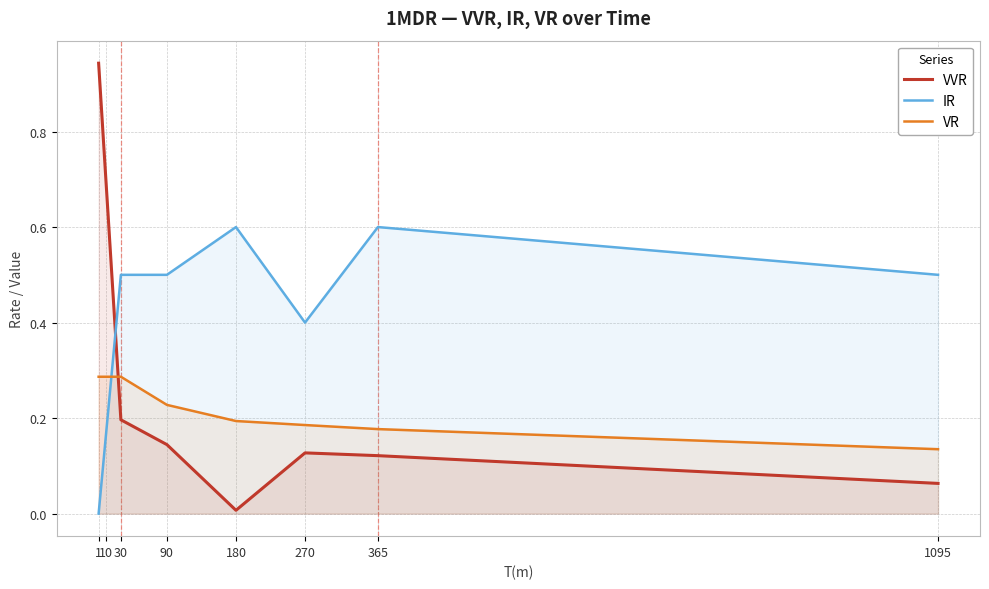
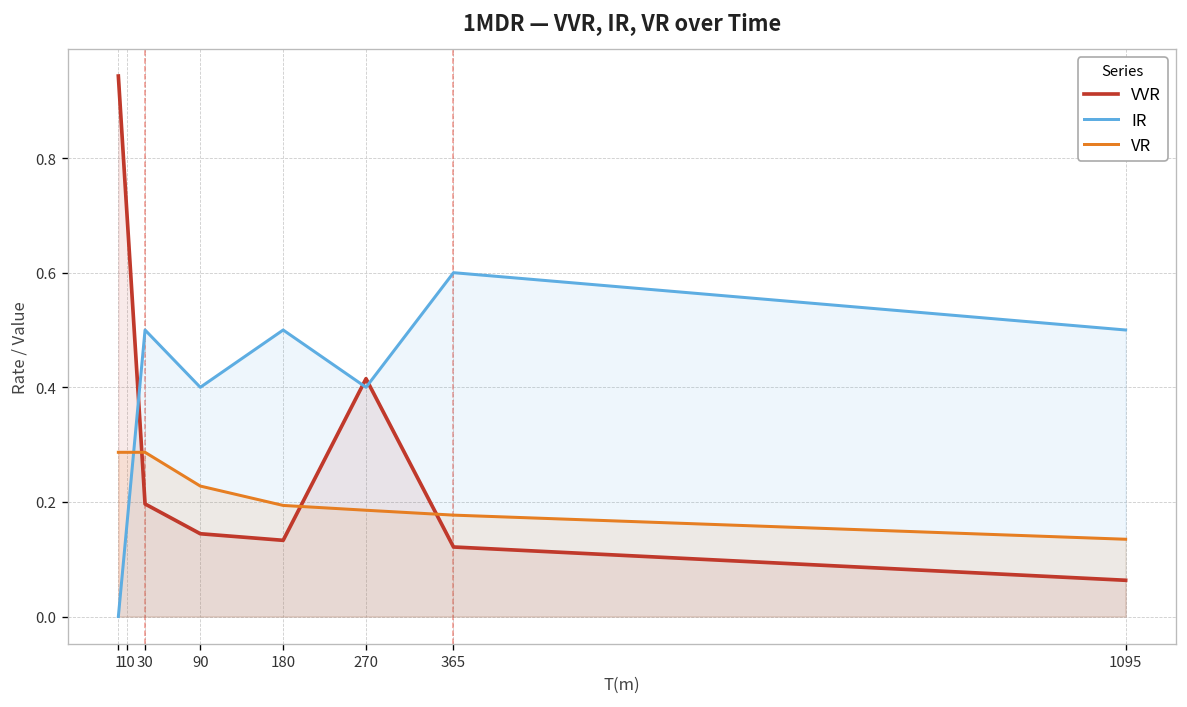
IR, 90: 0.5 -> 0.4
VVR, 180: 0.01 -> 0.13
IR, 180: 0.6 -> 0.5
VVR, 270: 0.13 -> 0.42
